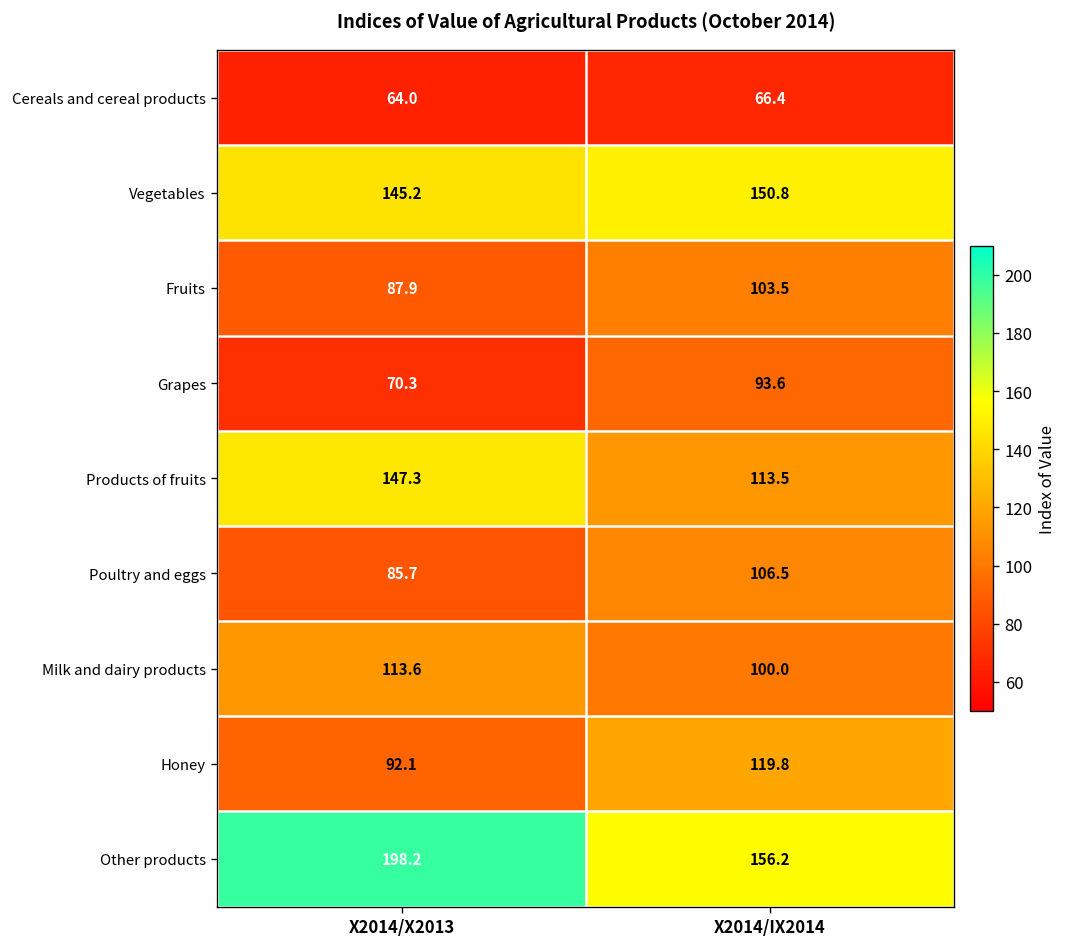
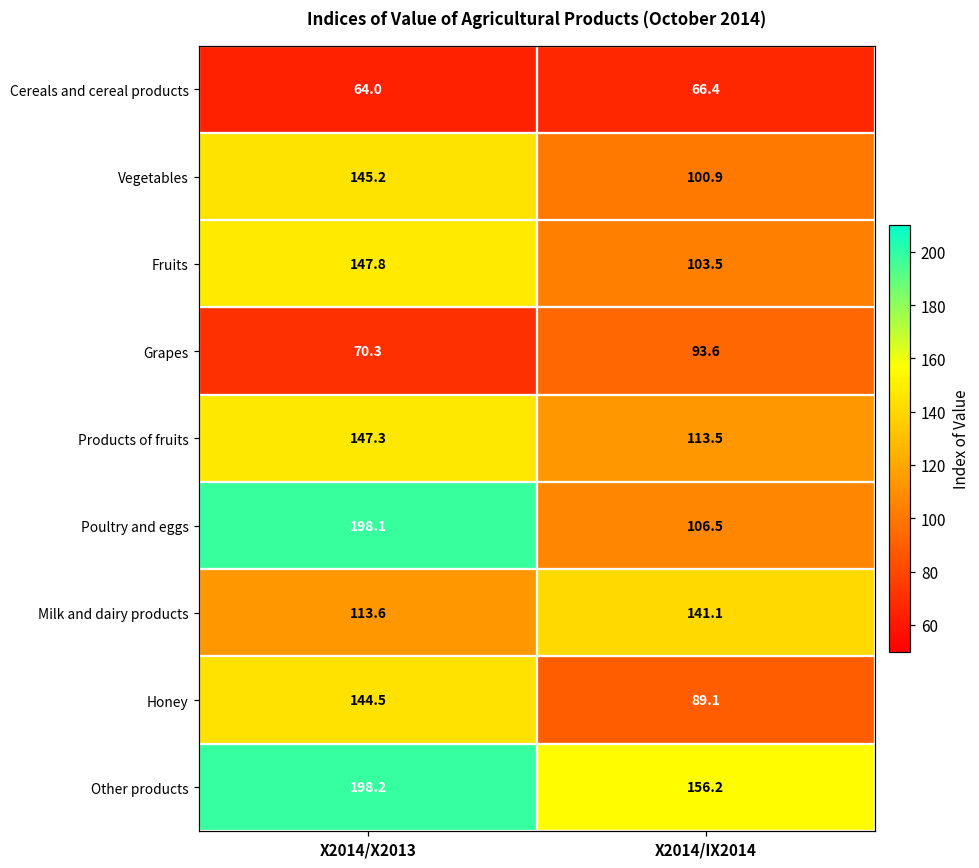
Vegetables, X2014/IX2014: 150.8 -> 100.9
Fruits, X2014/X2013: 87.9 -> 147.8
Poultry and eggs, X2014/X2013: 85.7 -> 198.1
Milk and dairy products, X2014/IX2014: 100.0 -> 141.1
Honey, X2014/X2013: 92.1 -> 144.5
Honey, X2014/IX2014: 119.8 -> 89.1
